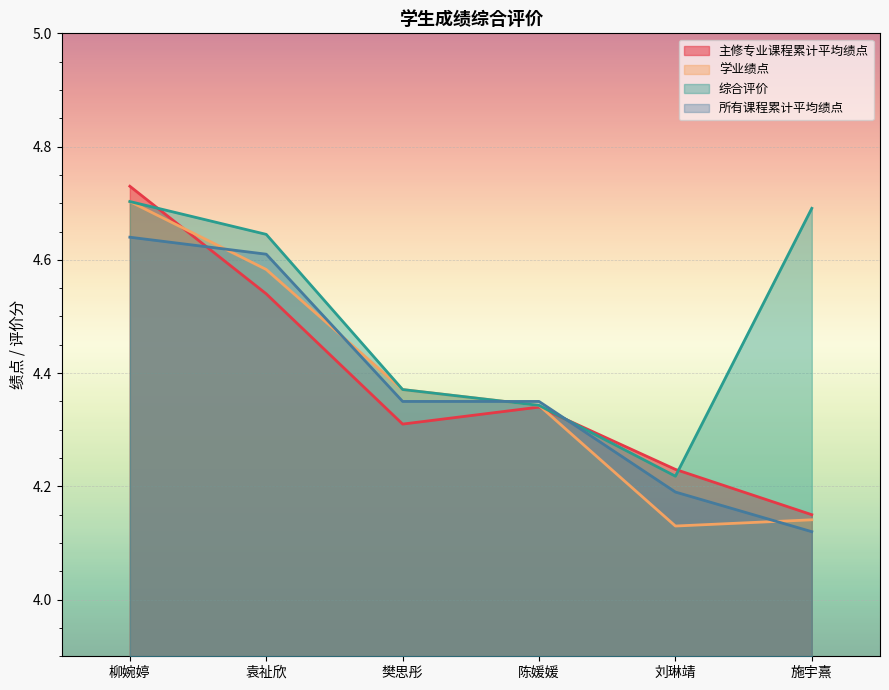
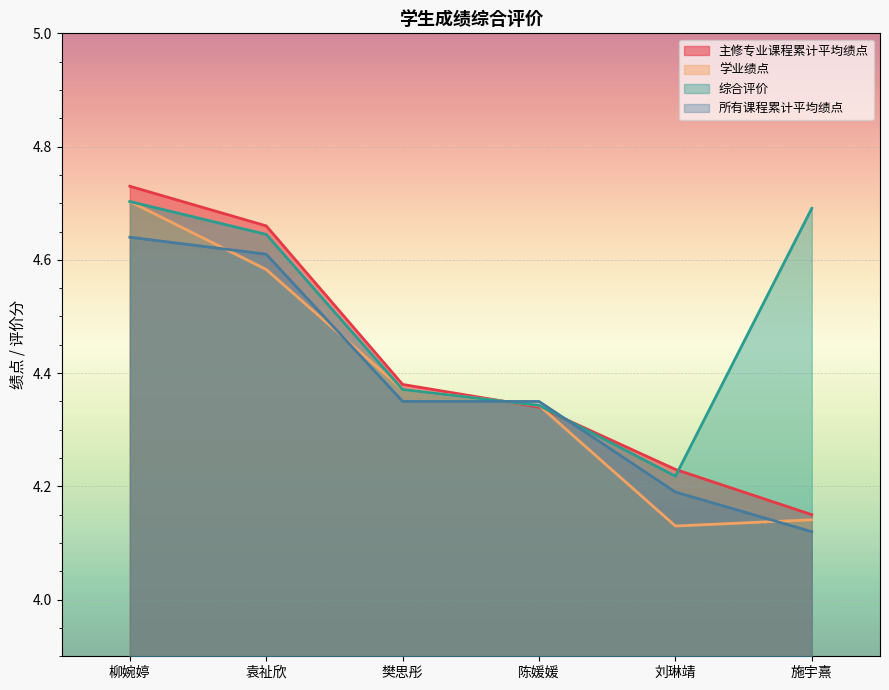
主修专业课程累计平均绩点, 袁祉欣: 4.54 -> 4.66
主修专业课程累计平均绩点, 樊思彤: 4.31 -> 4.38
